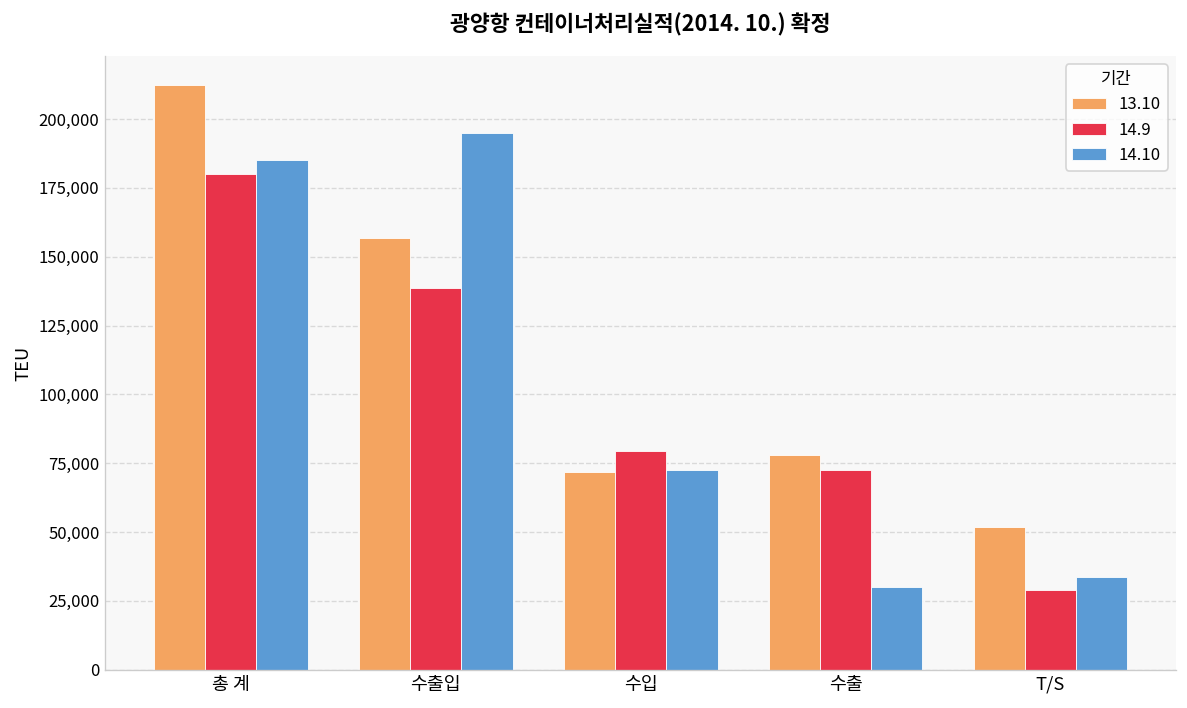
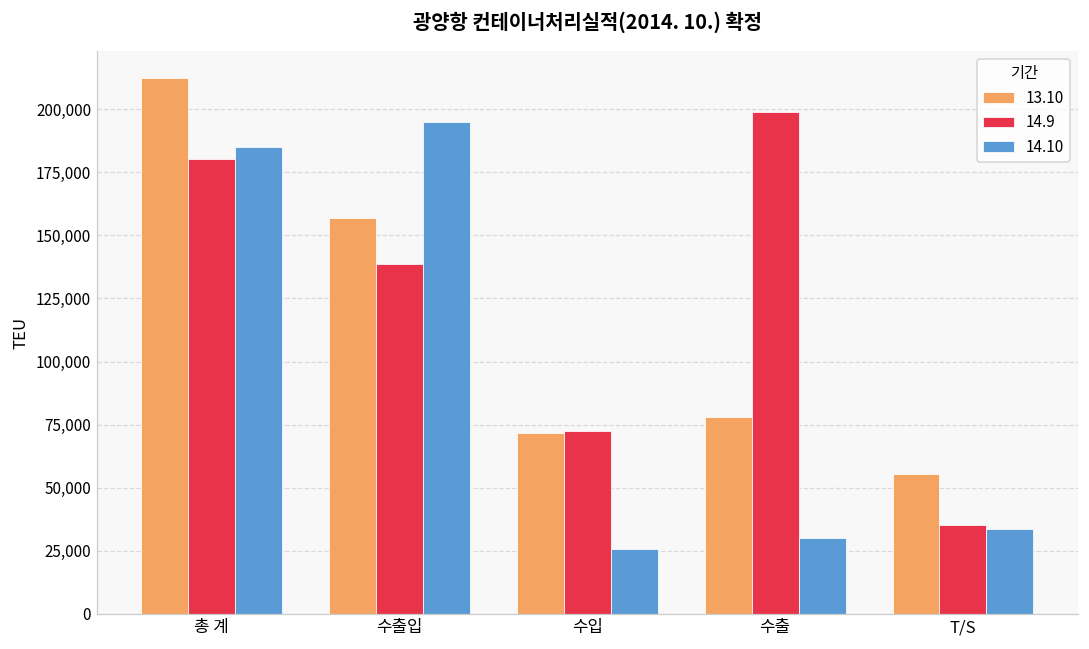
14.9, 수입: 80,000 -> 73,000
14.10, 수입: 72,000 -> 26,000
14.9, 수출: 72,000 -> 199,000
13.10, T/S: 52,000 -> 56,000
14.9, T/S: 29,000 -> 35,000
